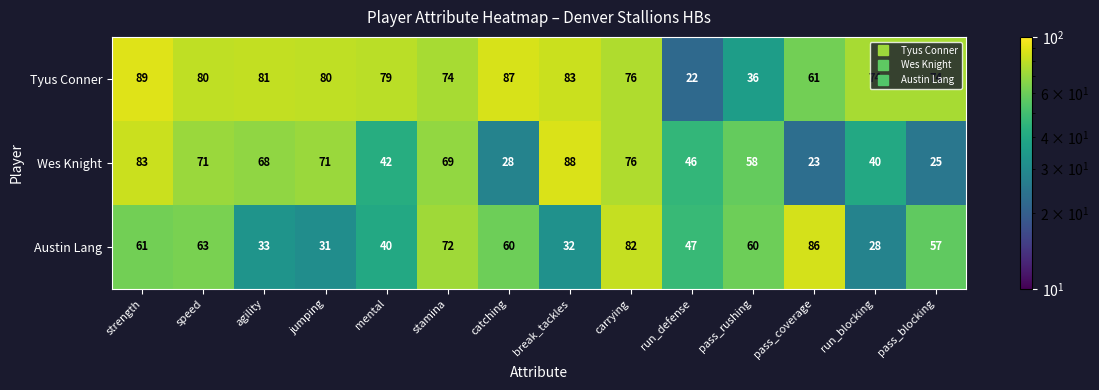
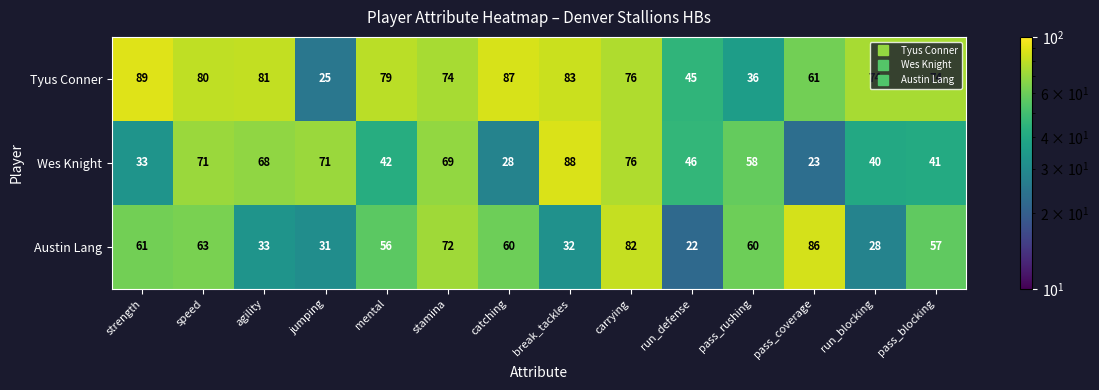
Tyus Conner, jumping: 80 -> 25
Tyus Conner, run_defense: 22 -> 45
Wes Knight, strength: 83 -> 33
Wes Knight, pass_blocking: 25 -> 41
Austin Lang, mental: 40 -> 56
Austin Lang, run_defense: 47 -> 22
